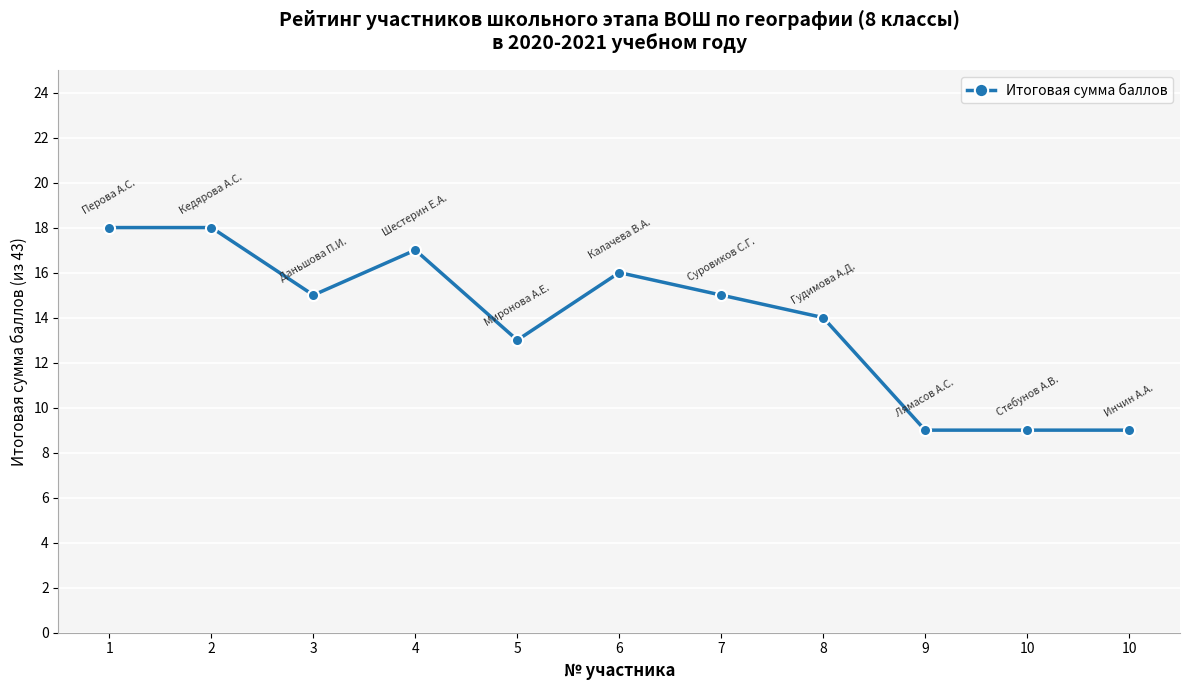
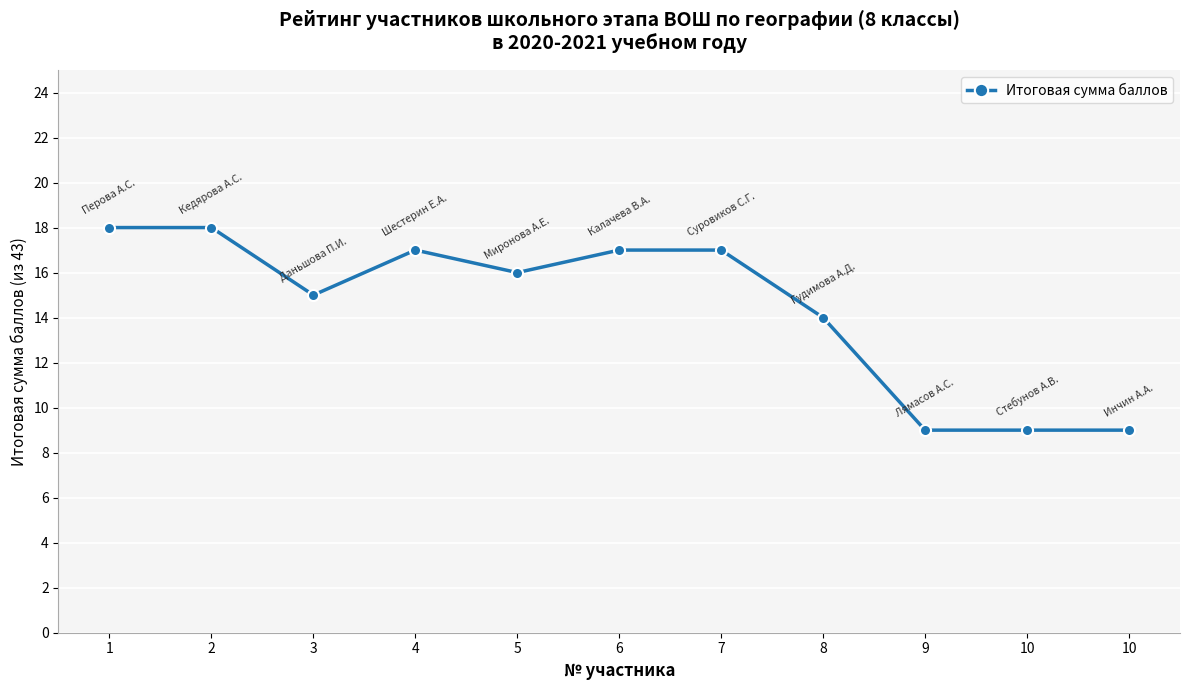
5: 13 -> 16
6: 16 -> 17
7: 15 -> 17
